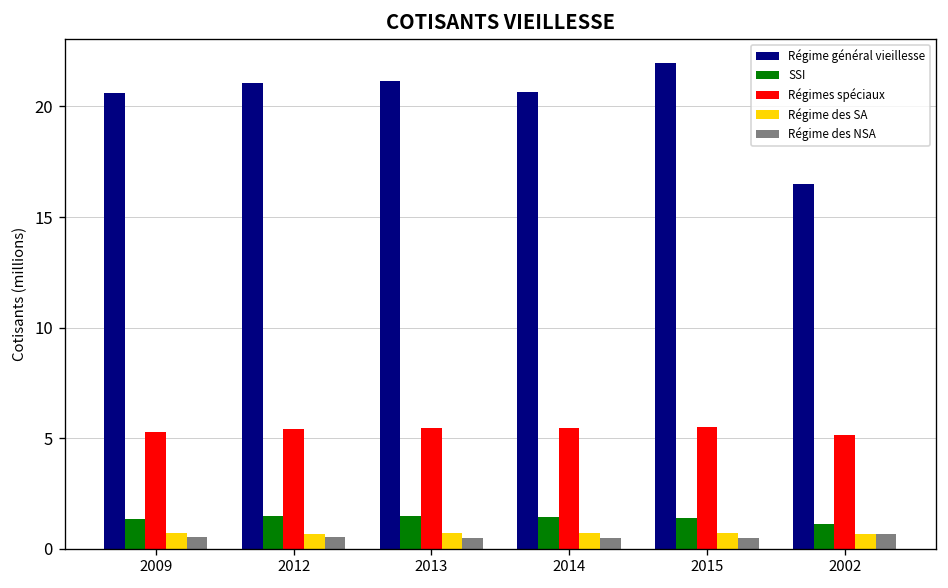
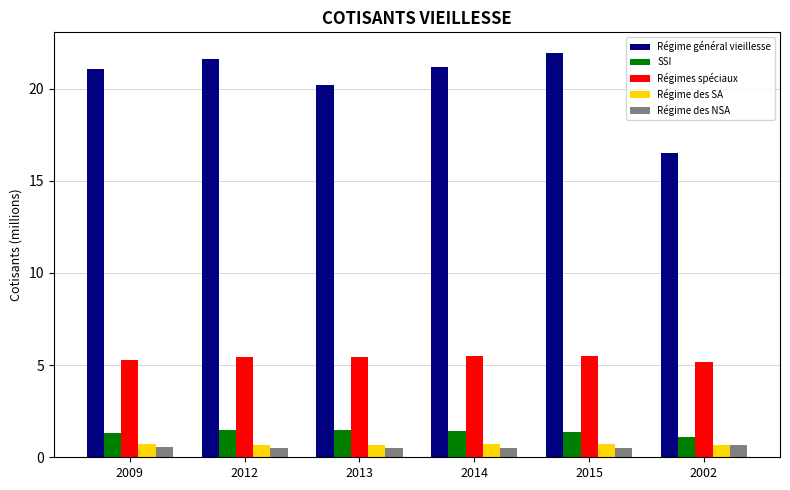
Régime général vieillesse, 2009: 20.6 -> 21.1
Régime général vieillesse, 2012: 21.1 -> 21.6
Régime général vieillesse, 2013: 21.1 -> 20.2
Régime général vieillesse, 2014: 20.7 -> 21.2
